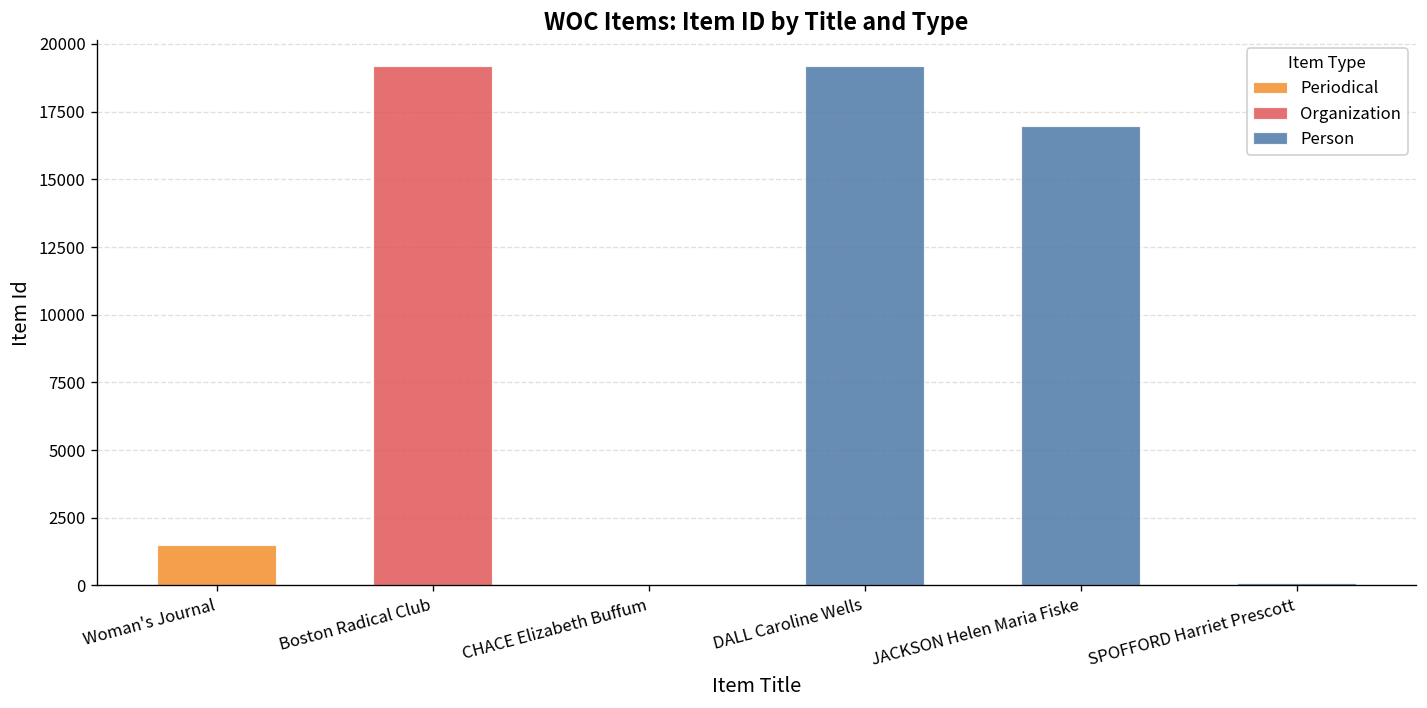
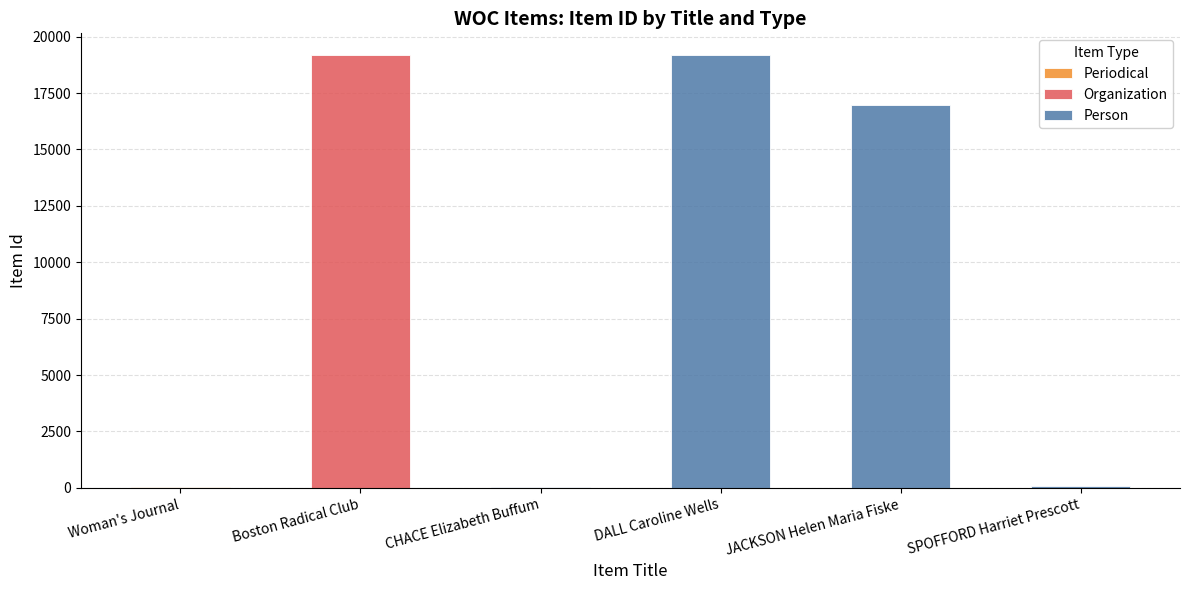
Woman's Journal: 1500 -> 0
